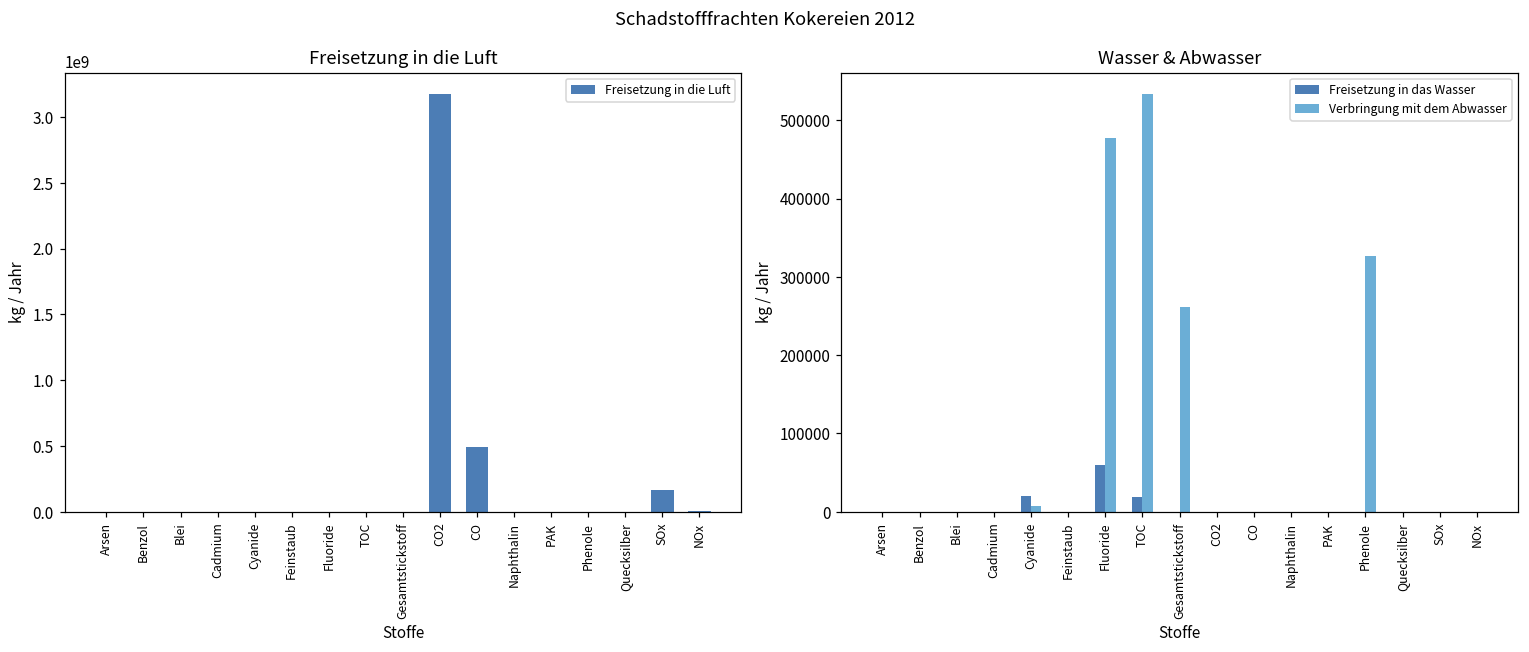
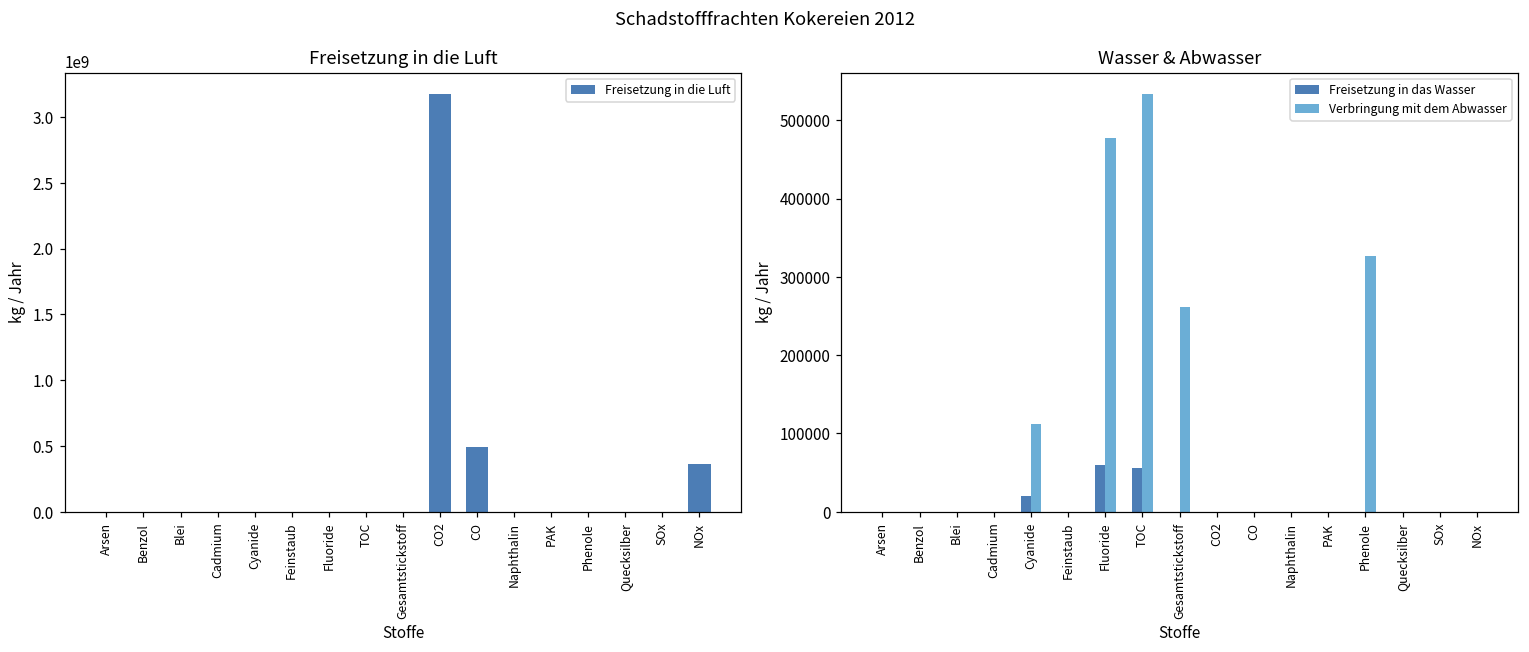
Freisetzung in die Luft, SOx: 170000000 -> 0
Freisetzung in die Luft, NOx: 0 -> 360000000
Wasser & Abwasser, Verbringung mit dem Abwasser, Cyanide: 10000 -> 110000
Wasser & Abwasser, Freisetzung in das Wasser, TOC: 20000 -> 60000
